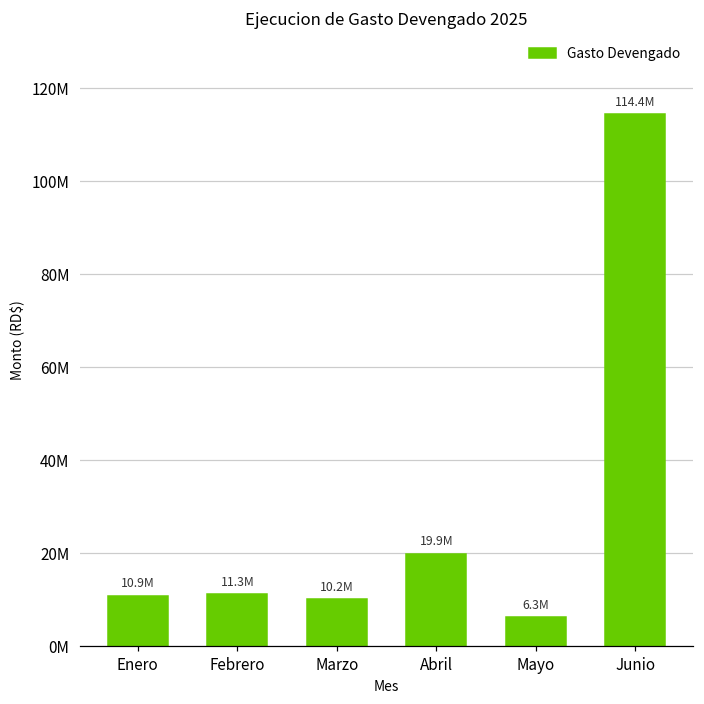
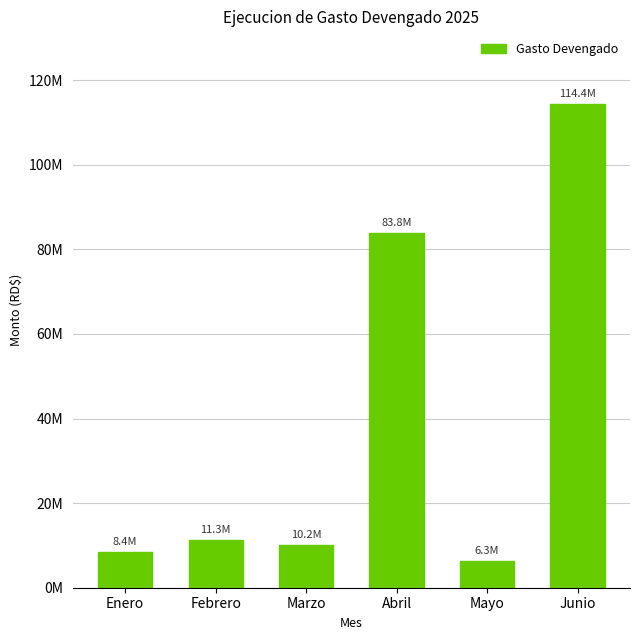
Enero: 10.9M -> 8.4M
Abril: 19.9M -> 83.8M
